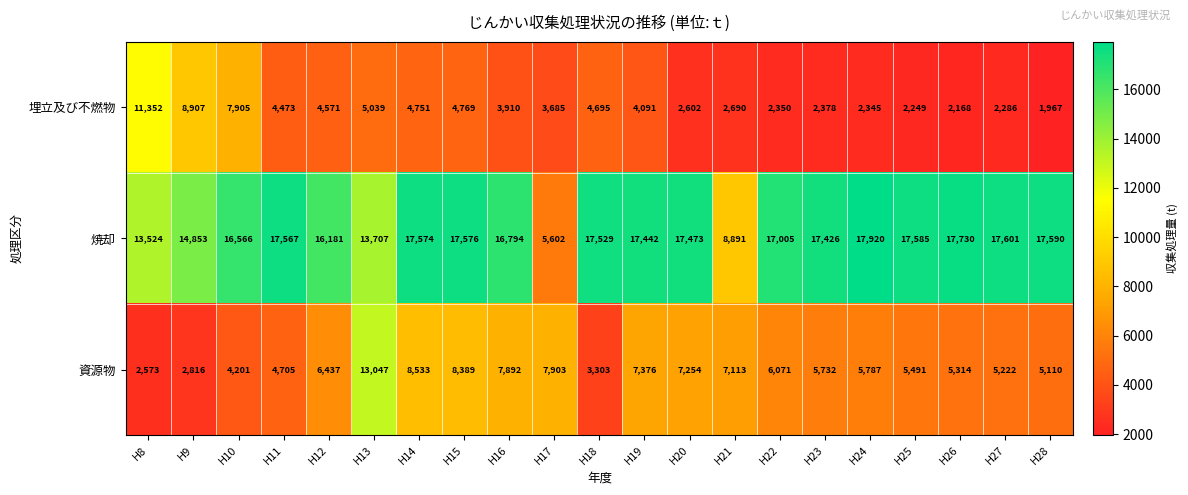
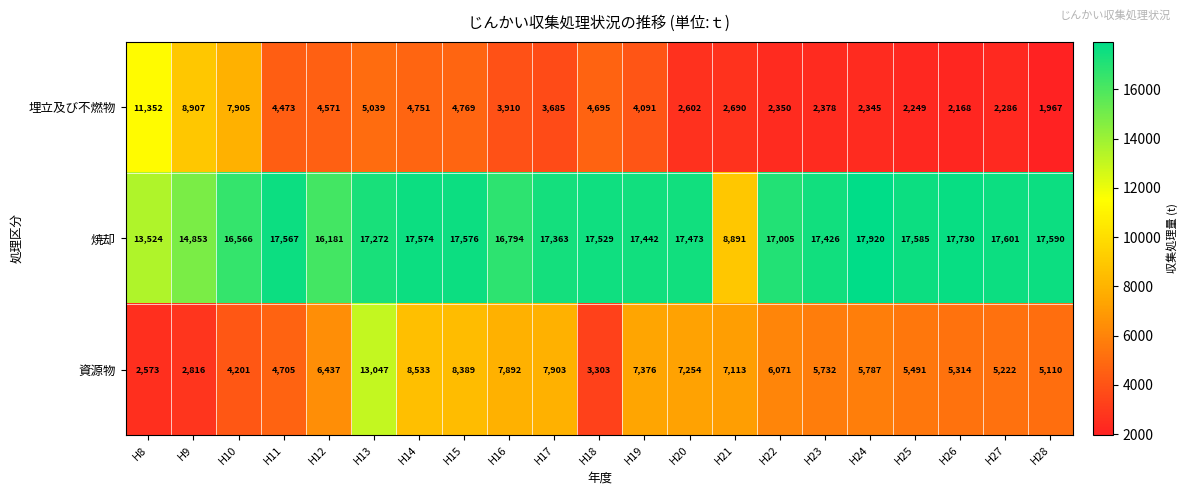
焼却, H13: 13,707 -> 17,272
焼却, H17: 5,602 -> 17,363
